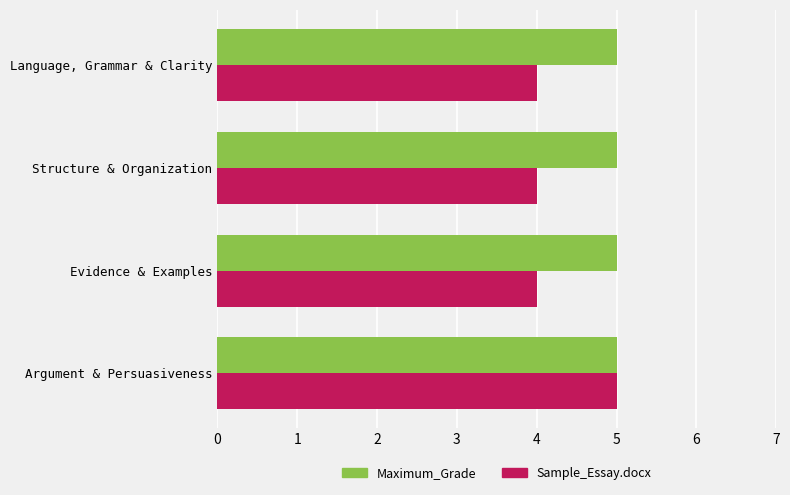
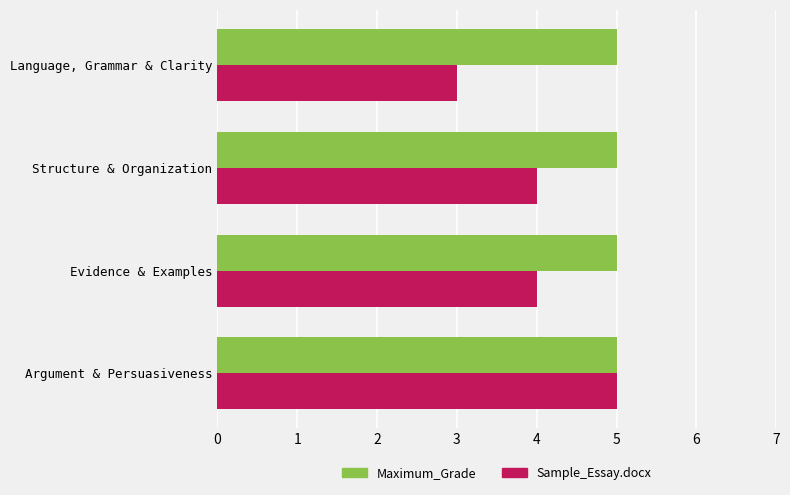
Sample_Essay.docx, Language, Grammar & Clarity: 4 -> 3
